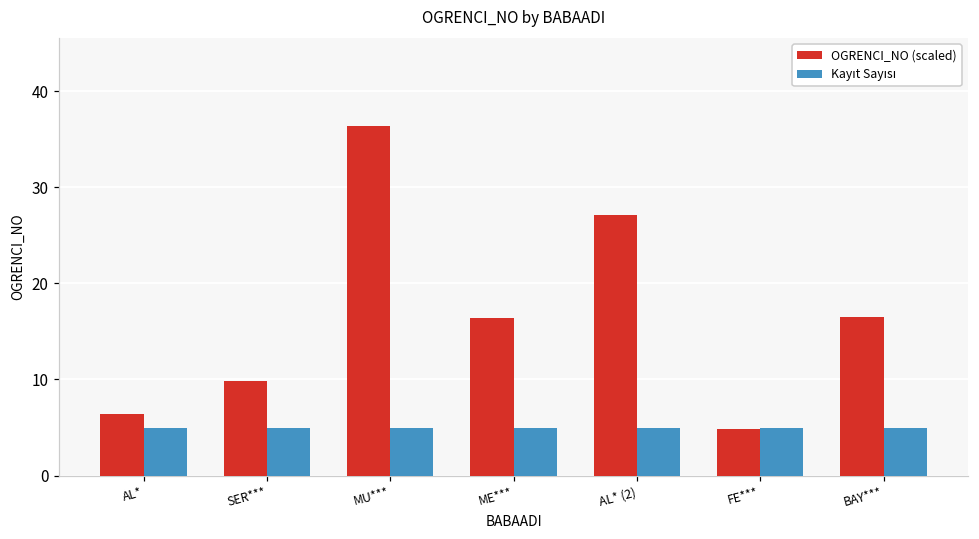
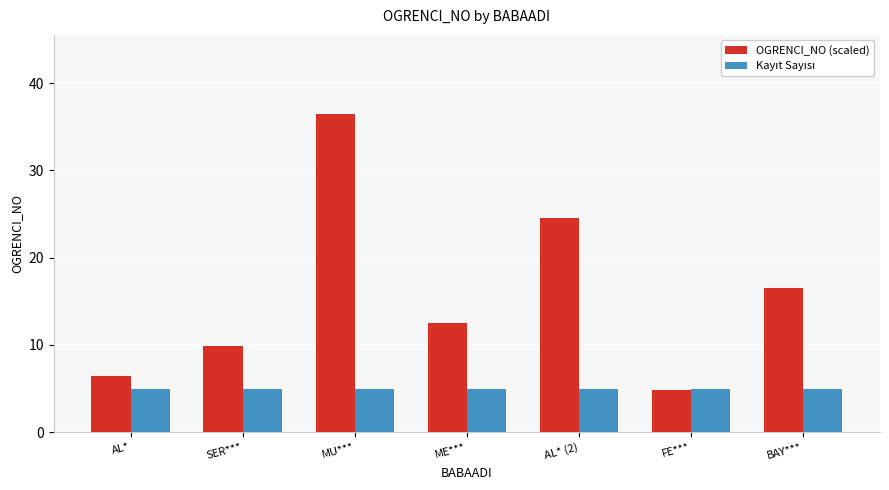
OGRENCI_NO (scaled), ME***: 16 -> 12
OGRENCI_NO (scaled), AL* (2): 27 -> 25
